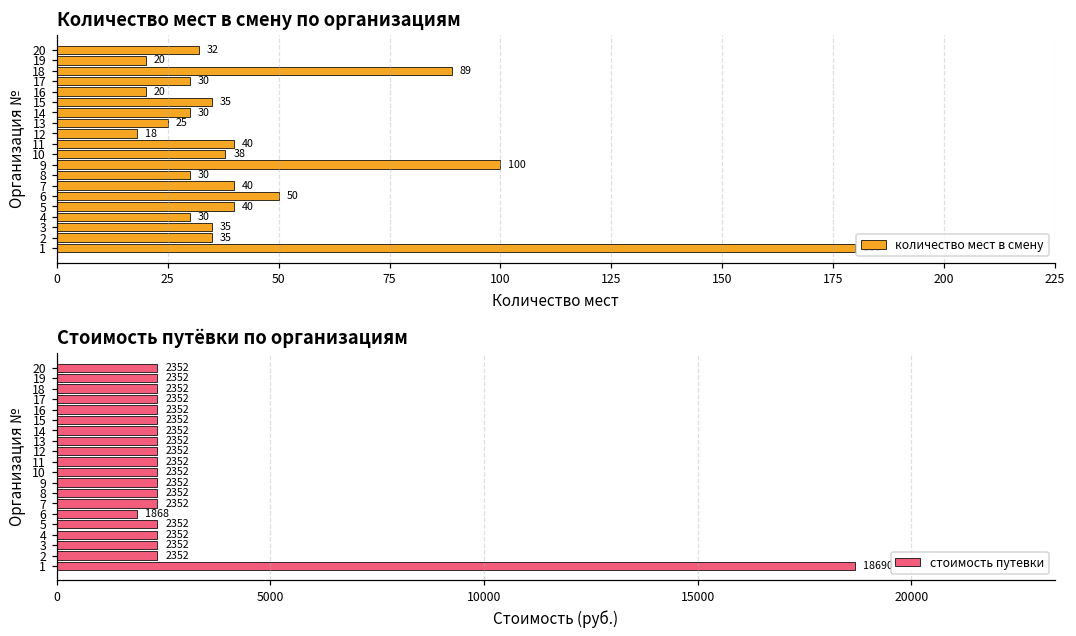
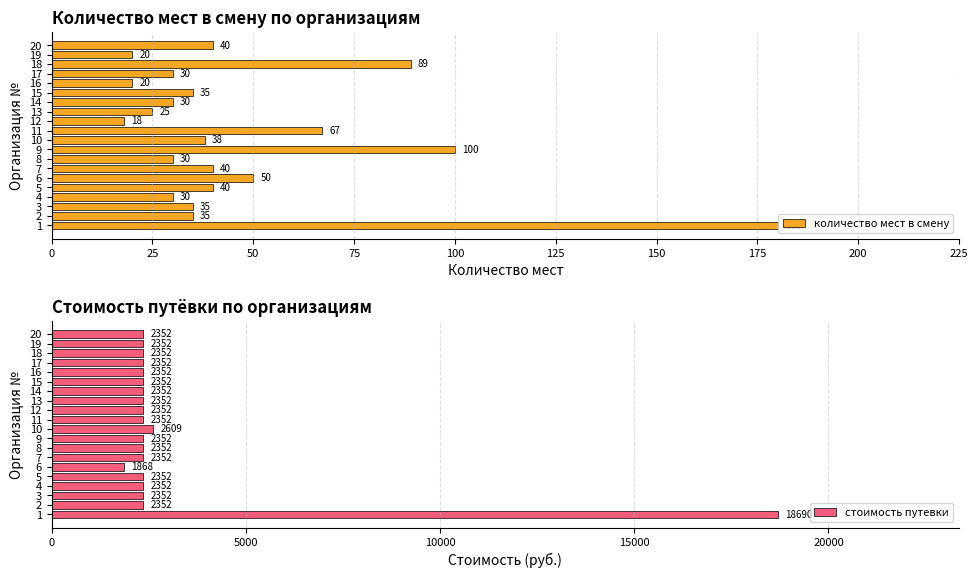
Количество мест в смену по организациям, 20: 32 -> 40
Количество мест в смену по организациям, 11: 40 -> 67
Стоимость путёвки по организациям, 10: 2352 -> 2609
